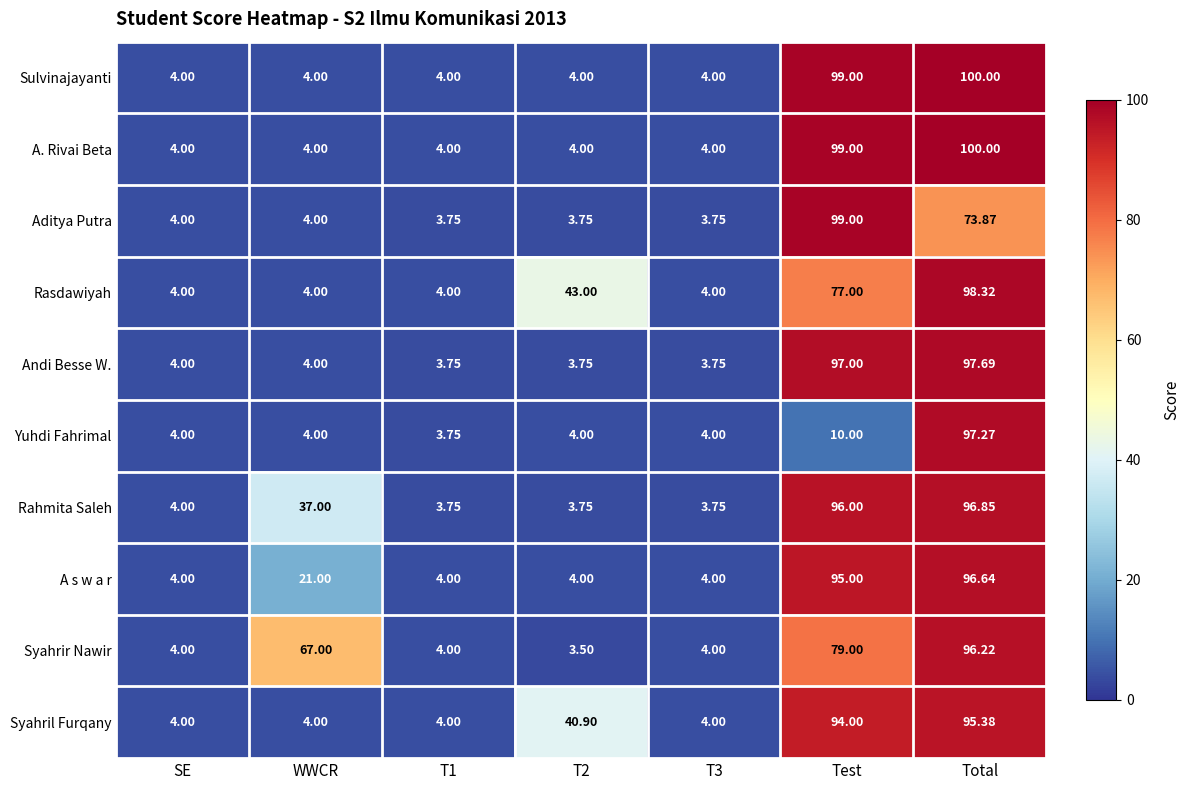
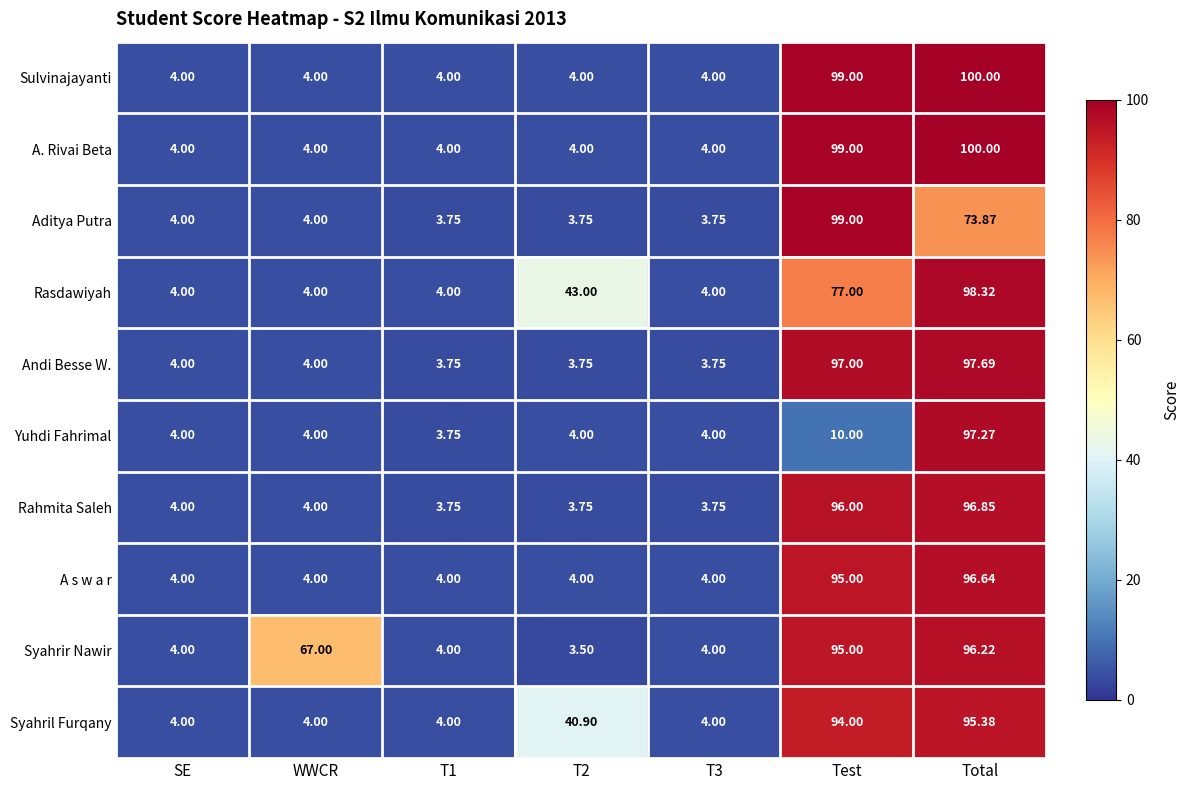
Rahmita Saleh, WWCR: 37.00 -> 4.00
A s w a r, WWCR: 21.00 -> 4.00
Syahrir Nawir, Test: 79.00 -> 95.00
